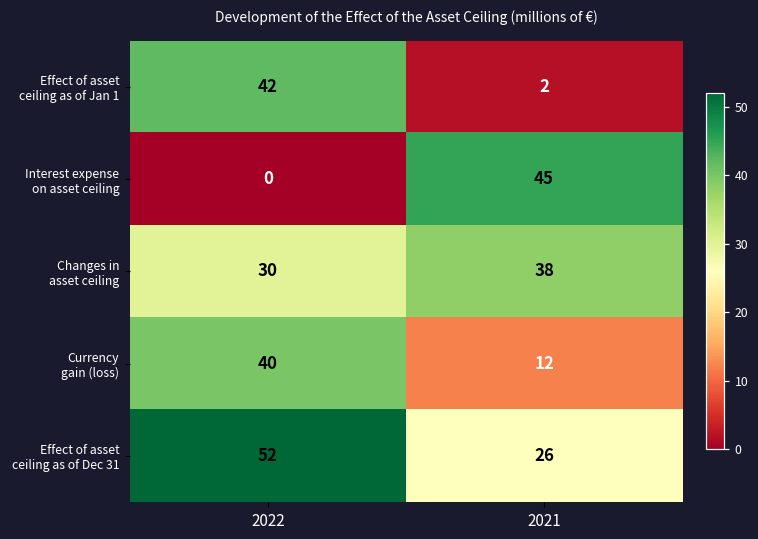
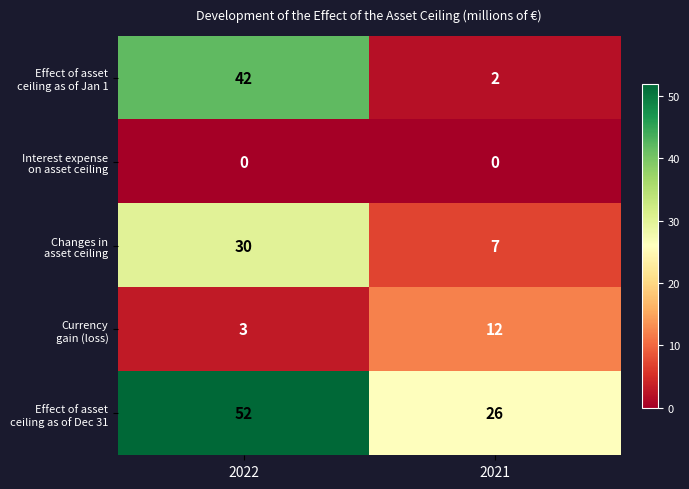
Interest expense on asset ceiling, 2021: 45 -> 0
Changes in asset ceiling, 2021: 38 -> 7
Currency gain (loss), 2022: 40 -> 3
